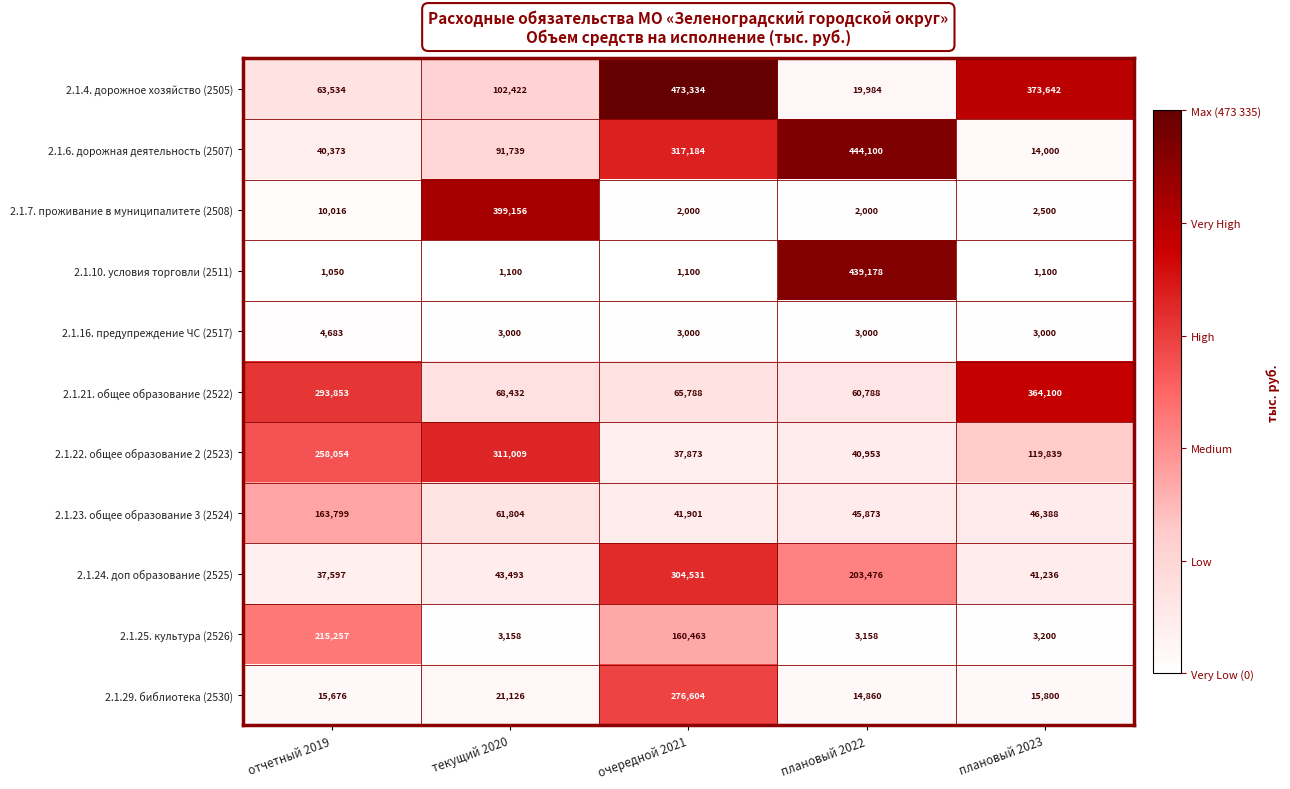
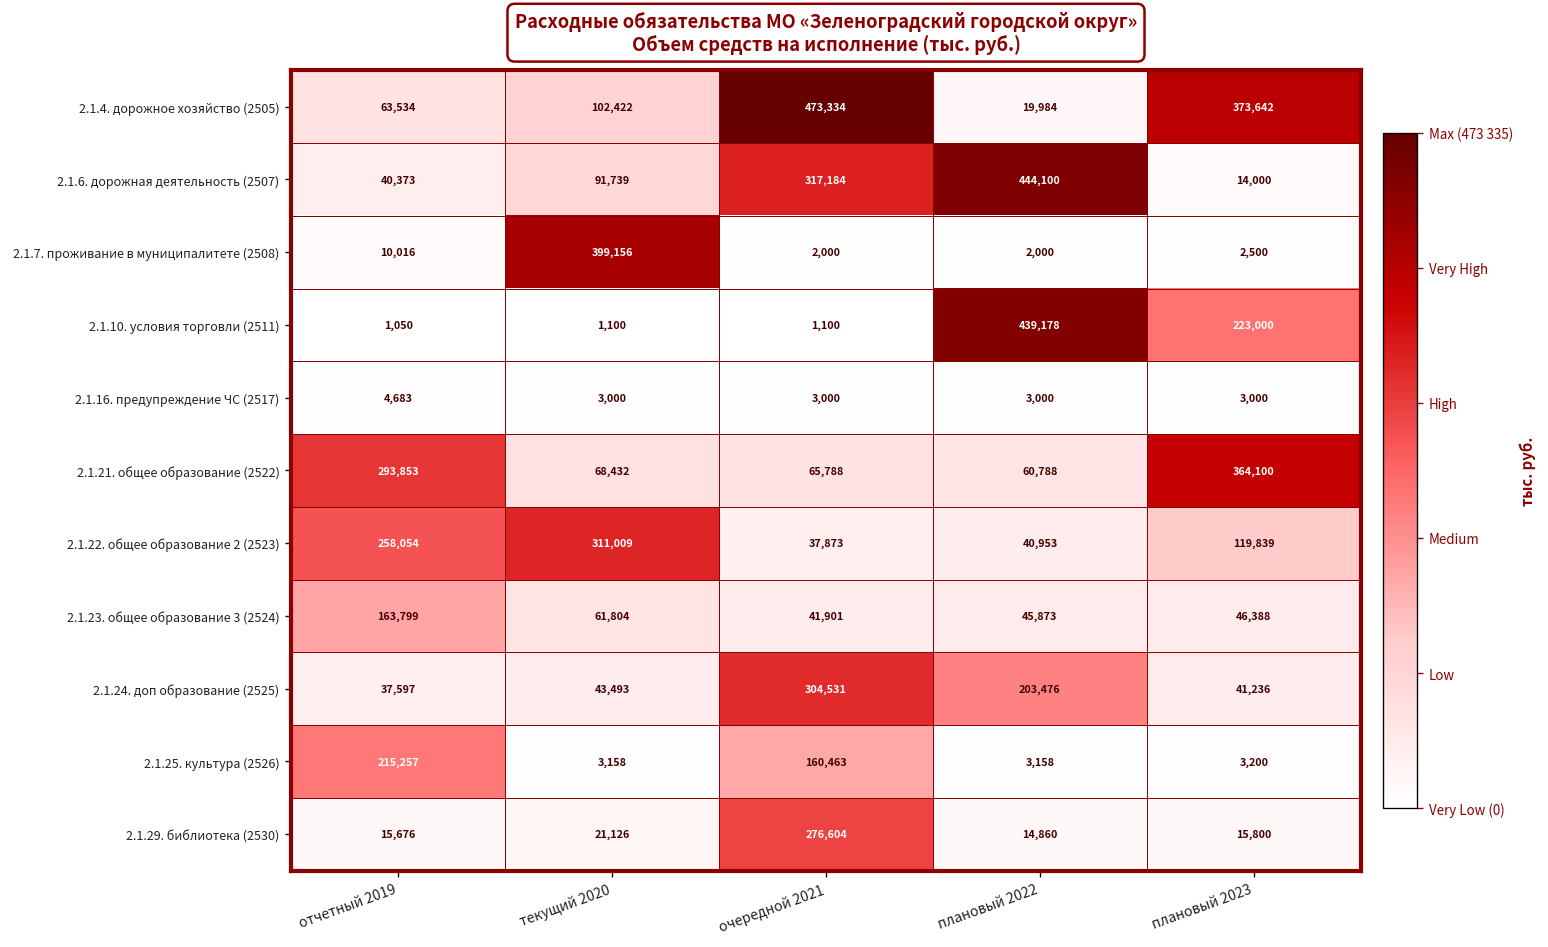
2.1.10. условия торговли (2511), плановый 2023: 1,100 -> 223,000
